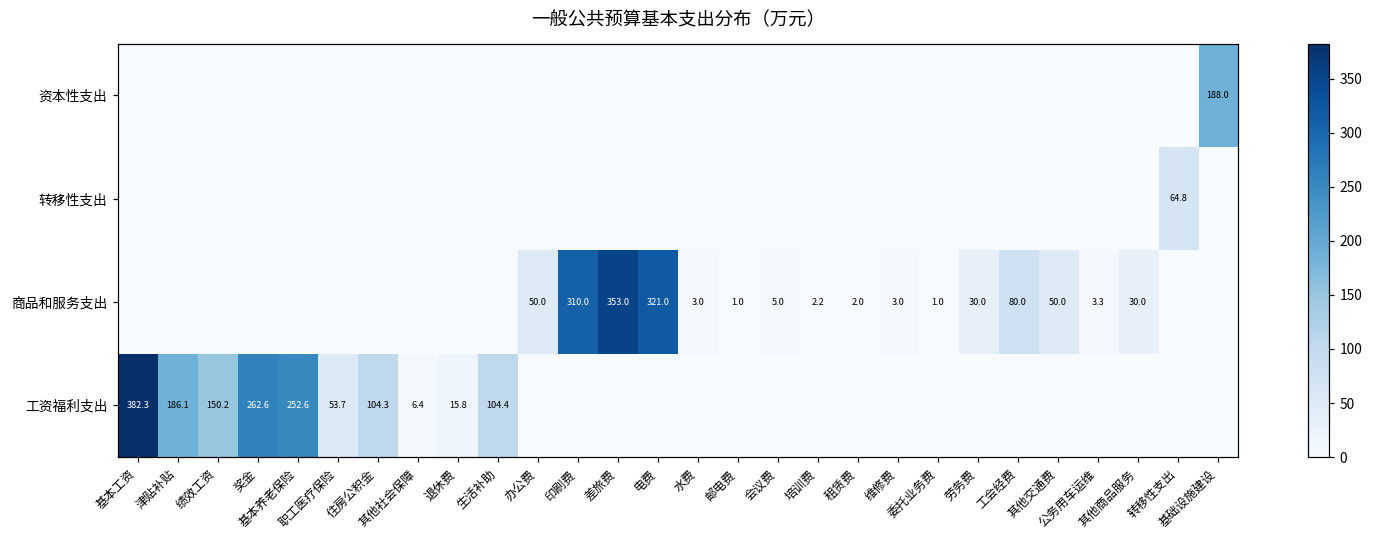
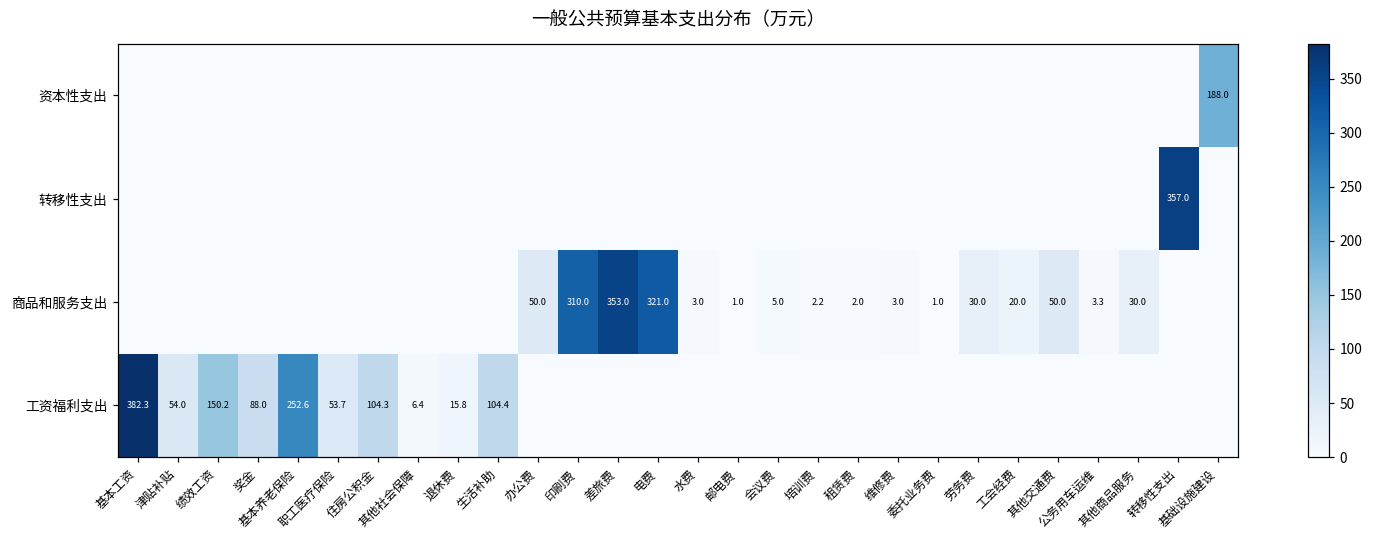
转移性支出, 转移性支出: 64.8 -> 357.0
商品和服务支出, 工会经费: 80.0 -> 20.0
工资福利支出, 津贴补贴: 186.1 -> 54.0
工资福利支出, 奖金: 262.6 -> 88.0
